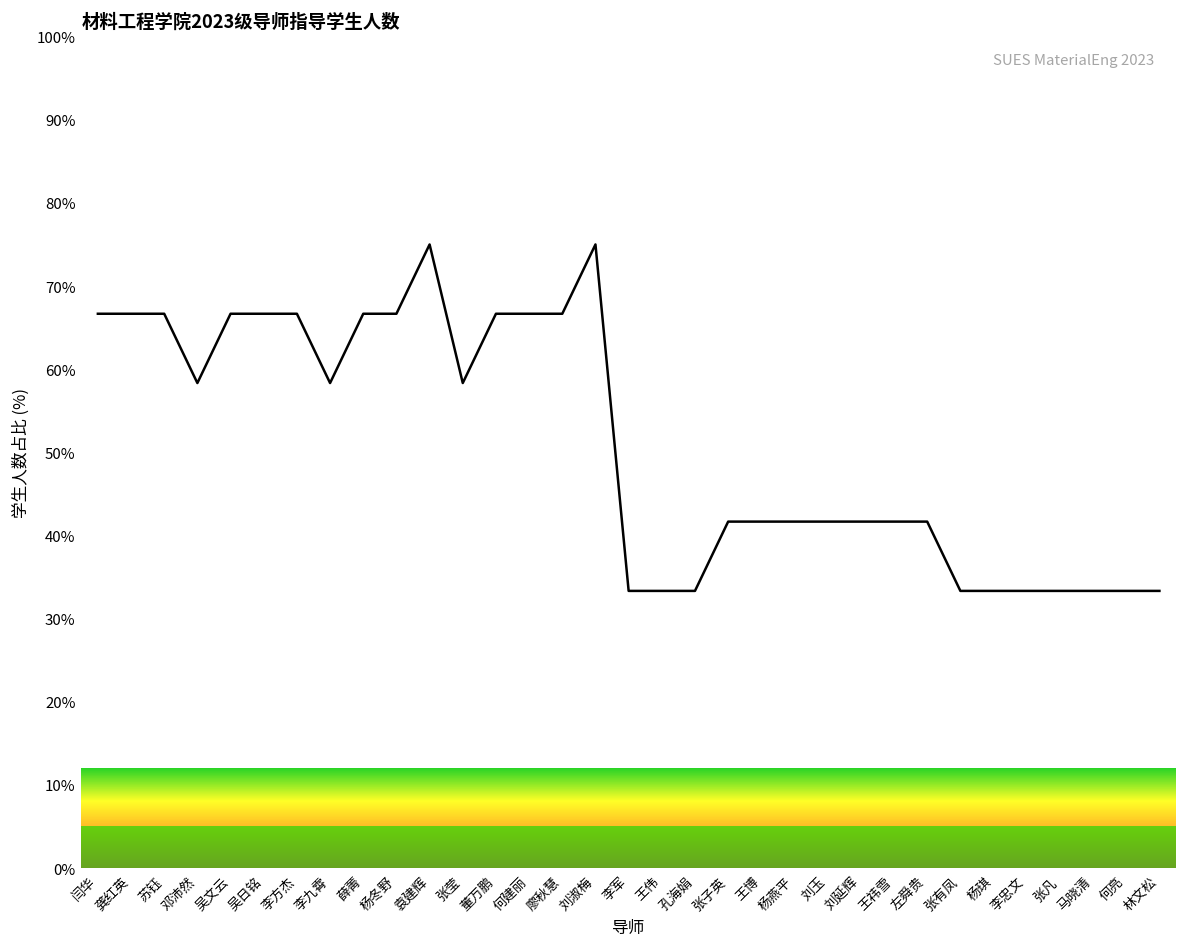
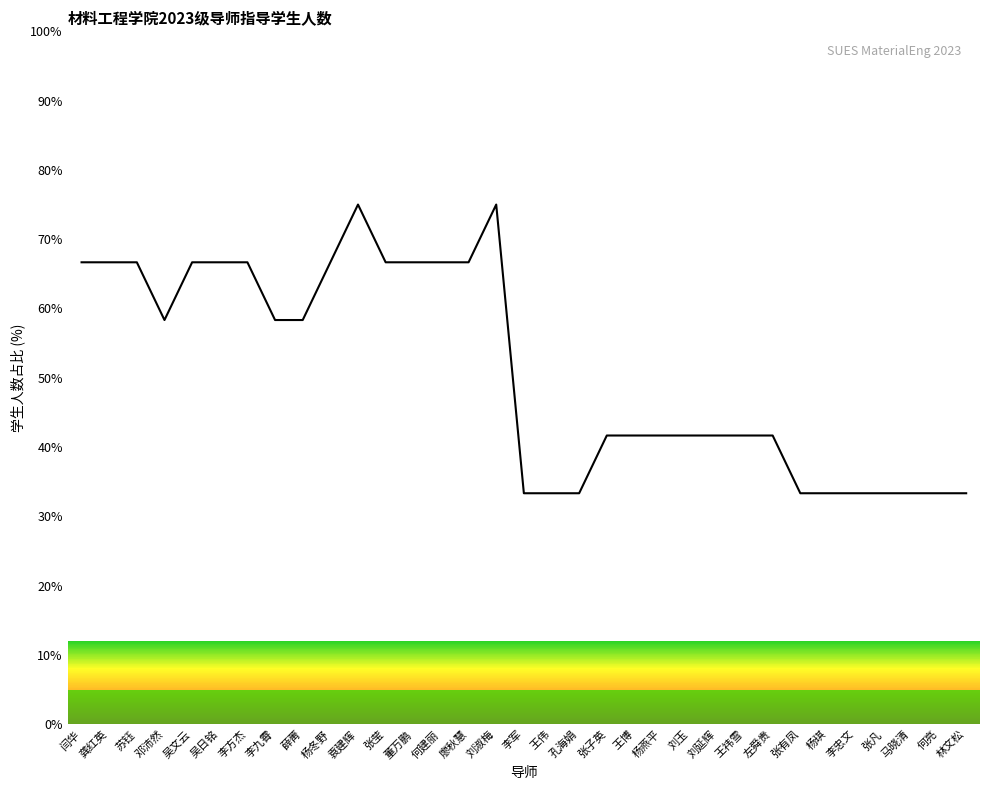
薛菁: 67% -> 58%
张莹: 58% -> 67%
